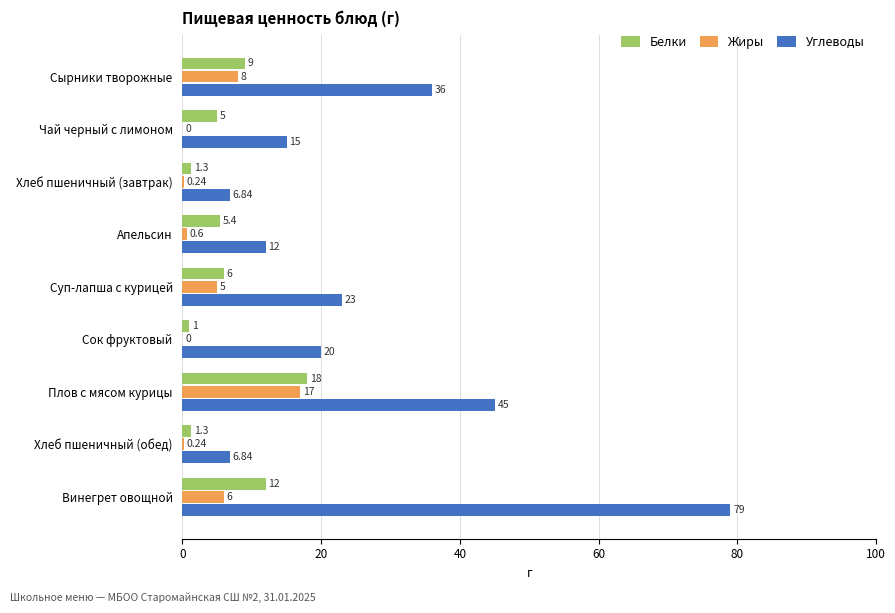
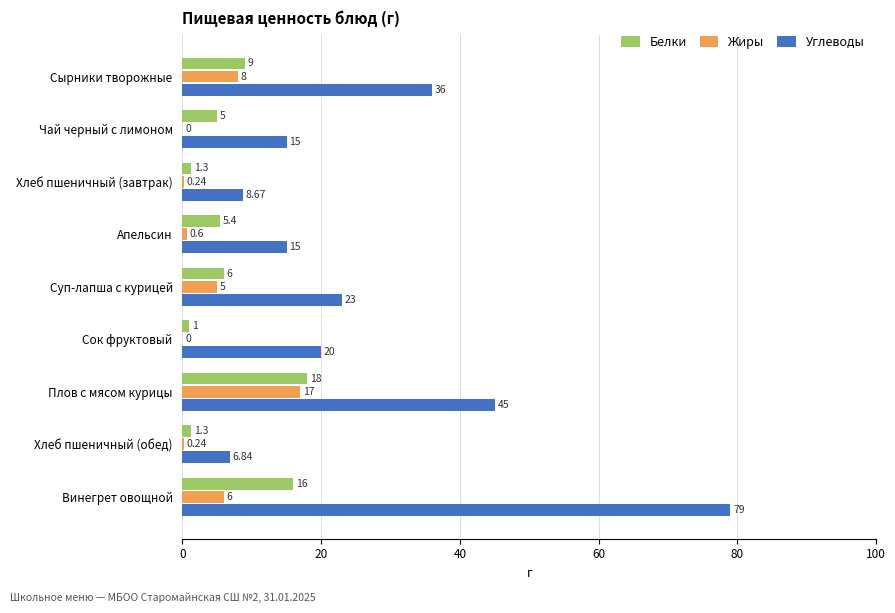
Углеводы, Хлеб пшеничный (завтрак): 6.84 -> 8.67
Углеводы, Апельсин: 12 -> 15
Белки, Винегрет овощной: 12 -> 16
